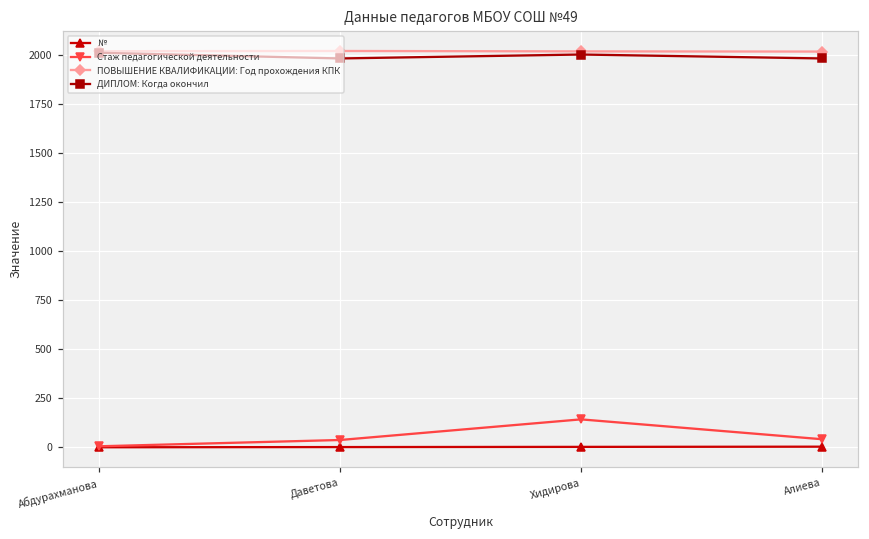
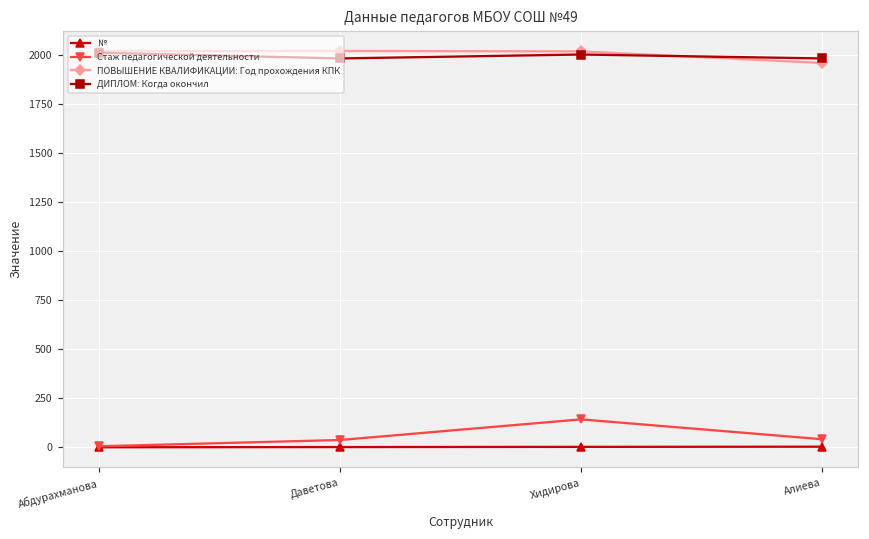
ПОВЫШЕНИЕ КВАЛИФИКАЦИИ: Год прохождения КПК, Алиева: 2020 -> 1960
